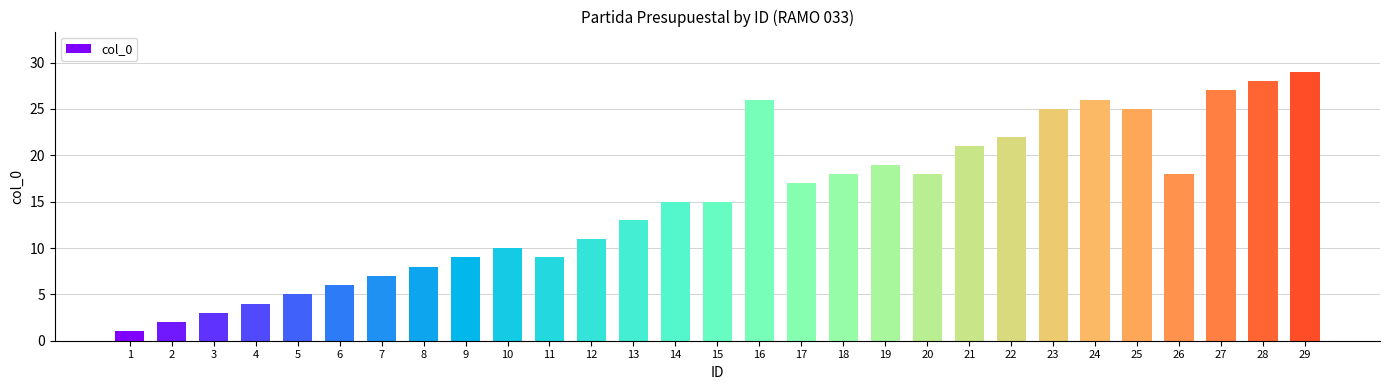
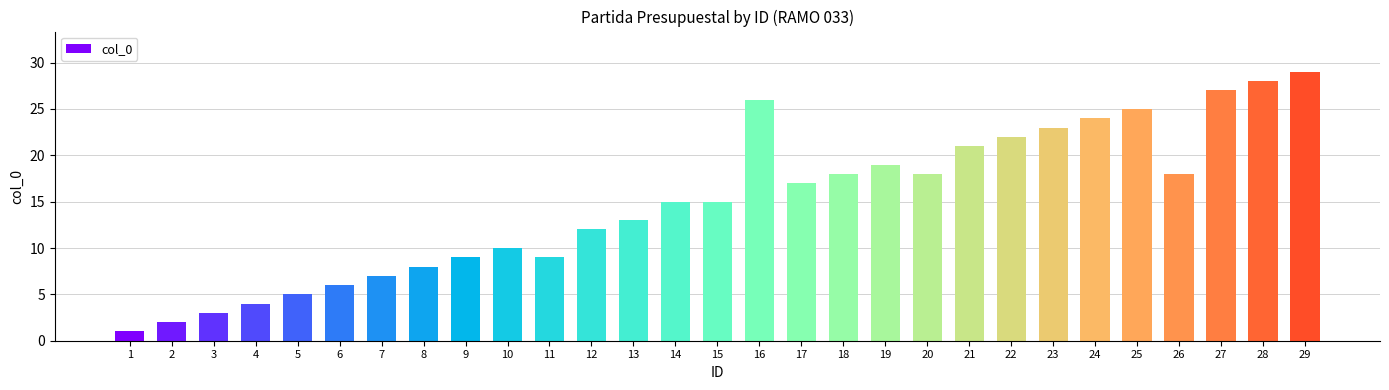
12: 11 -> 12
23: 25 -> 23
24: 26 -> 24
